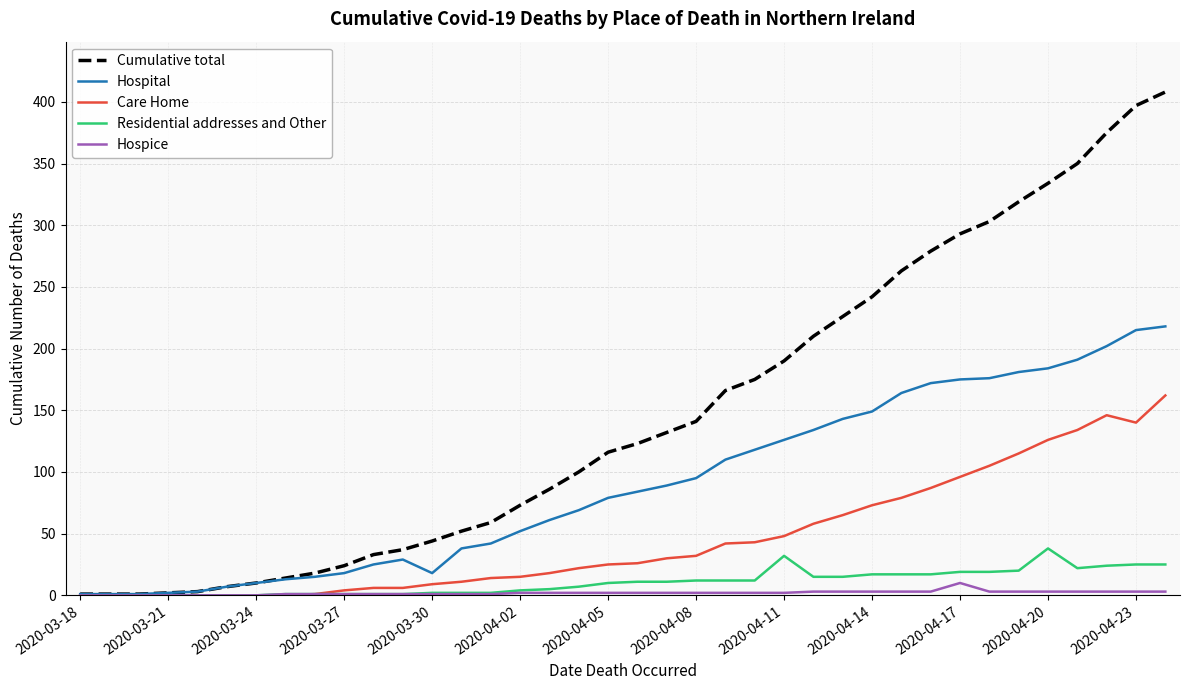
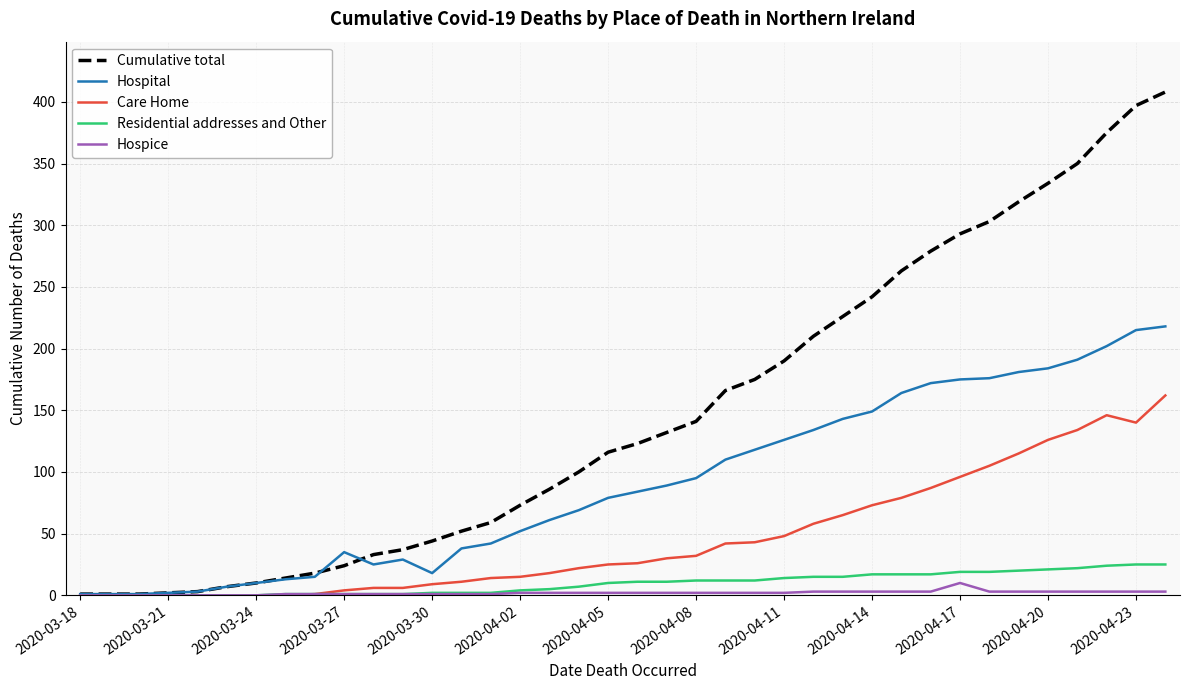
Hospital, 2020-03-27: 18 -> 35
Residential addresses and Other, 2020-04-11: 32 -> 14
Residential addresses and Other, 2020-04-20: 38 -> 21
